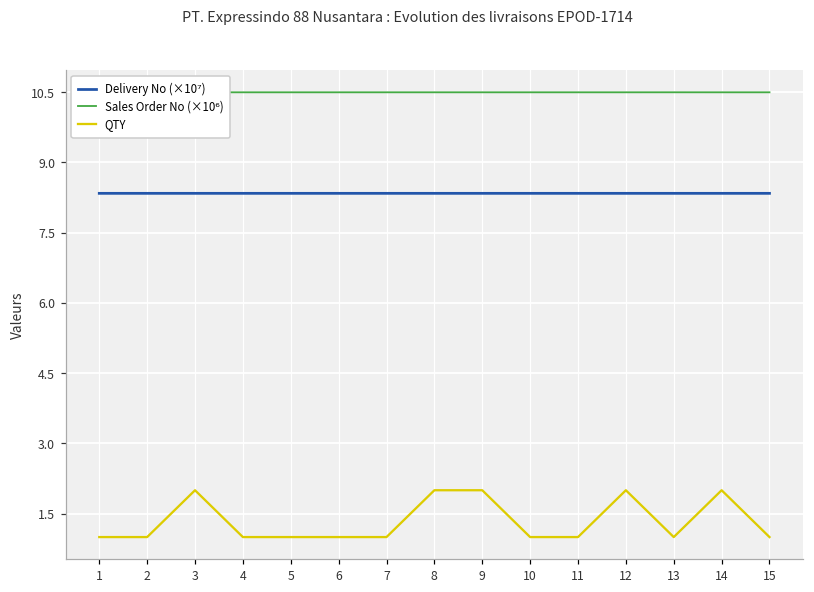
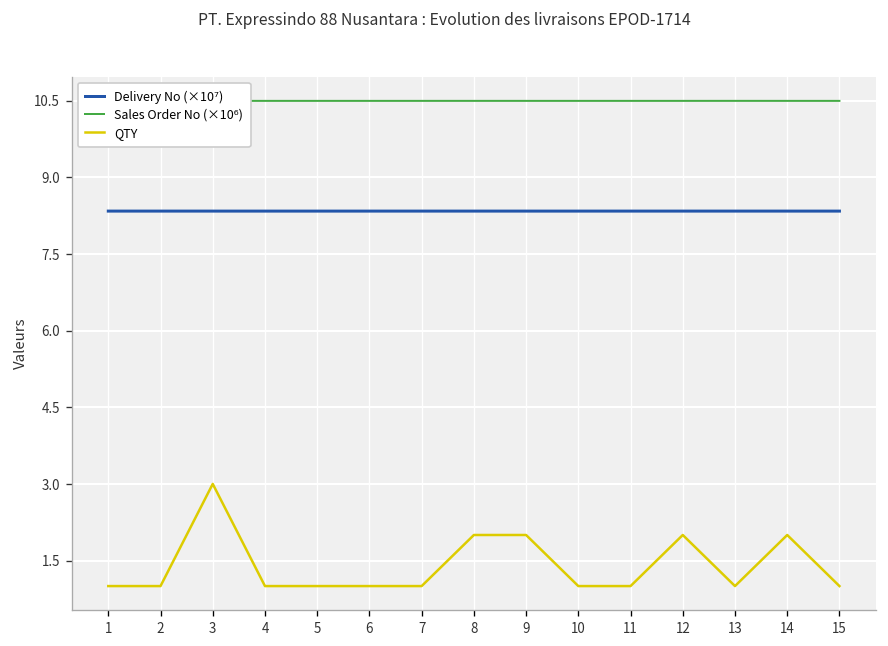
QTY, 3: 2 -> 3
